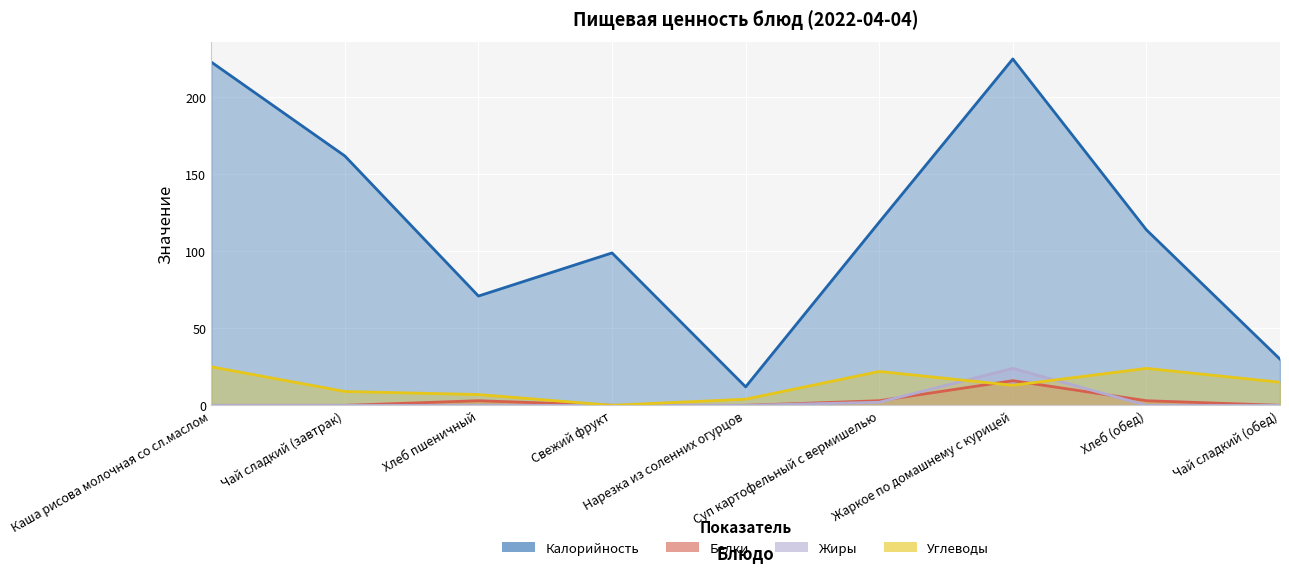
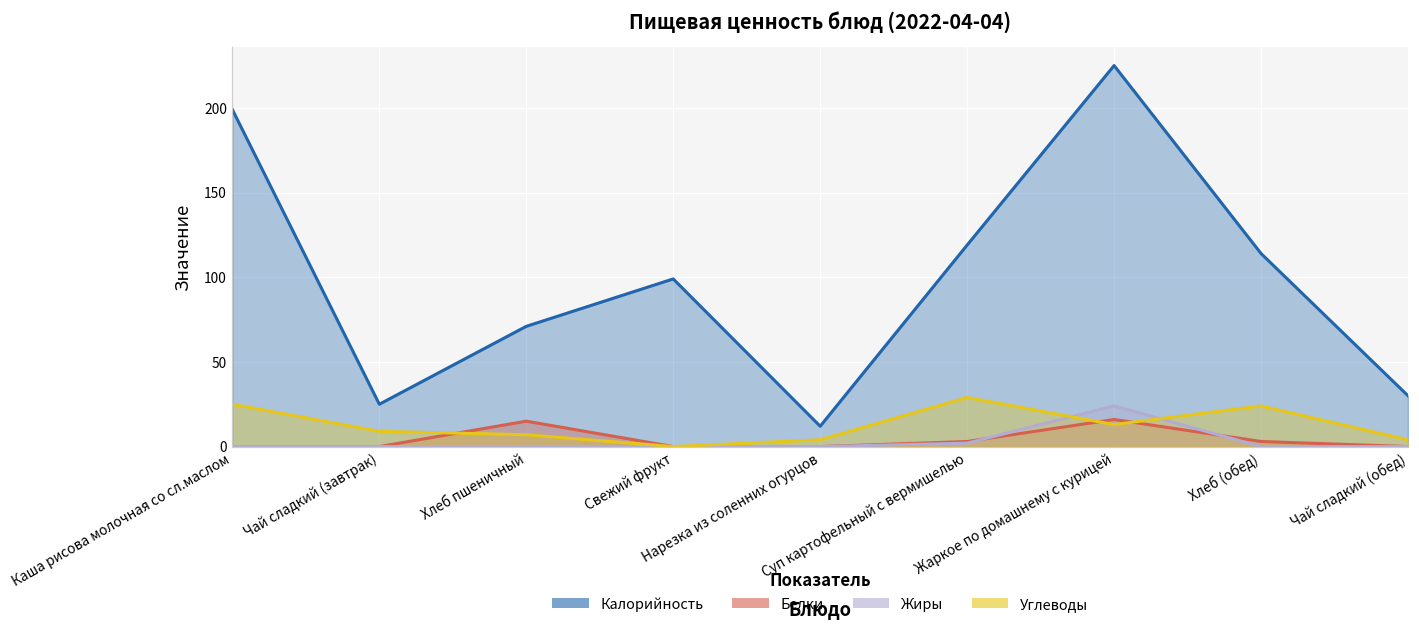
Калорийность, Каша рисова молочная со сл.маслом: 223 -> 199
Калорийность, Чай сладкий (завтрак): 162 -> 25
Белки, Хлеб пшеничный: 3 -> 15
Углеводы, Суп картофельный с вермишелью: 22 -> 29
Углеводы, Чай сладкий (обед): 15 -> 4
